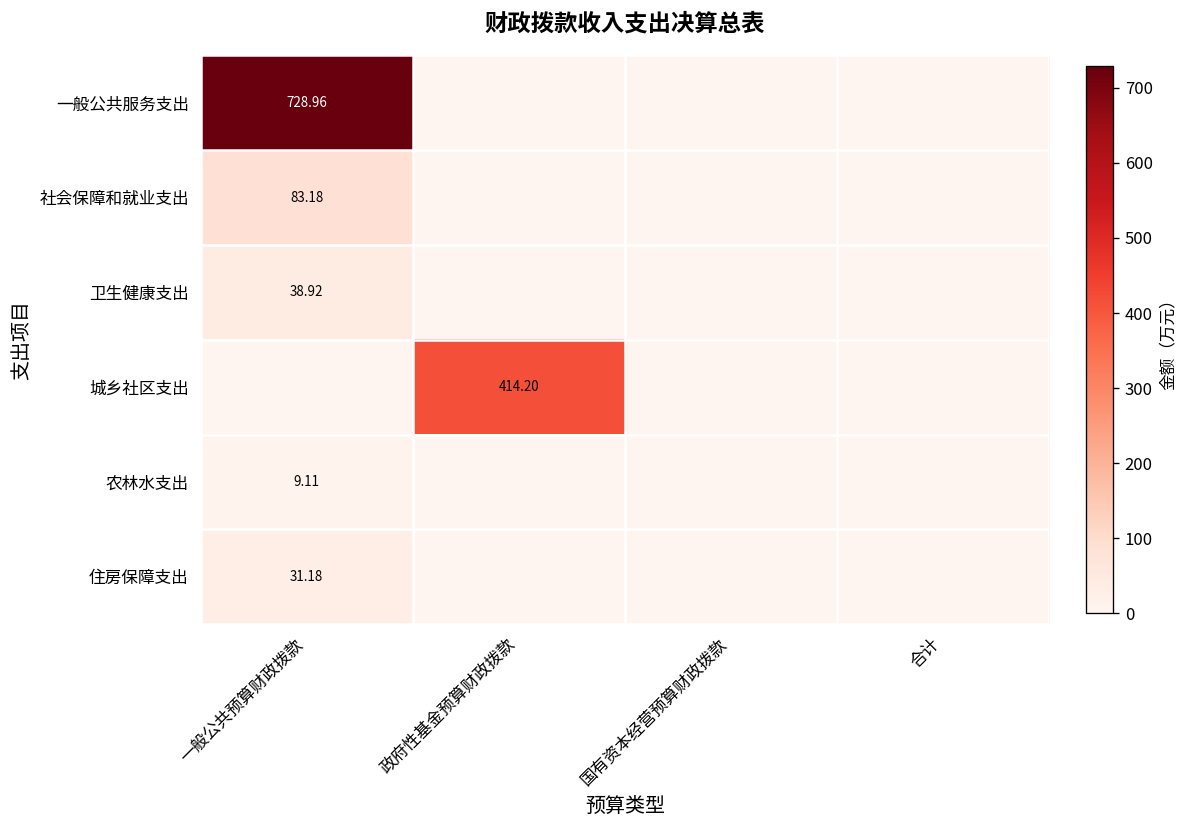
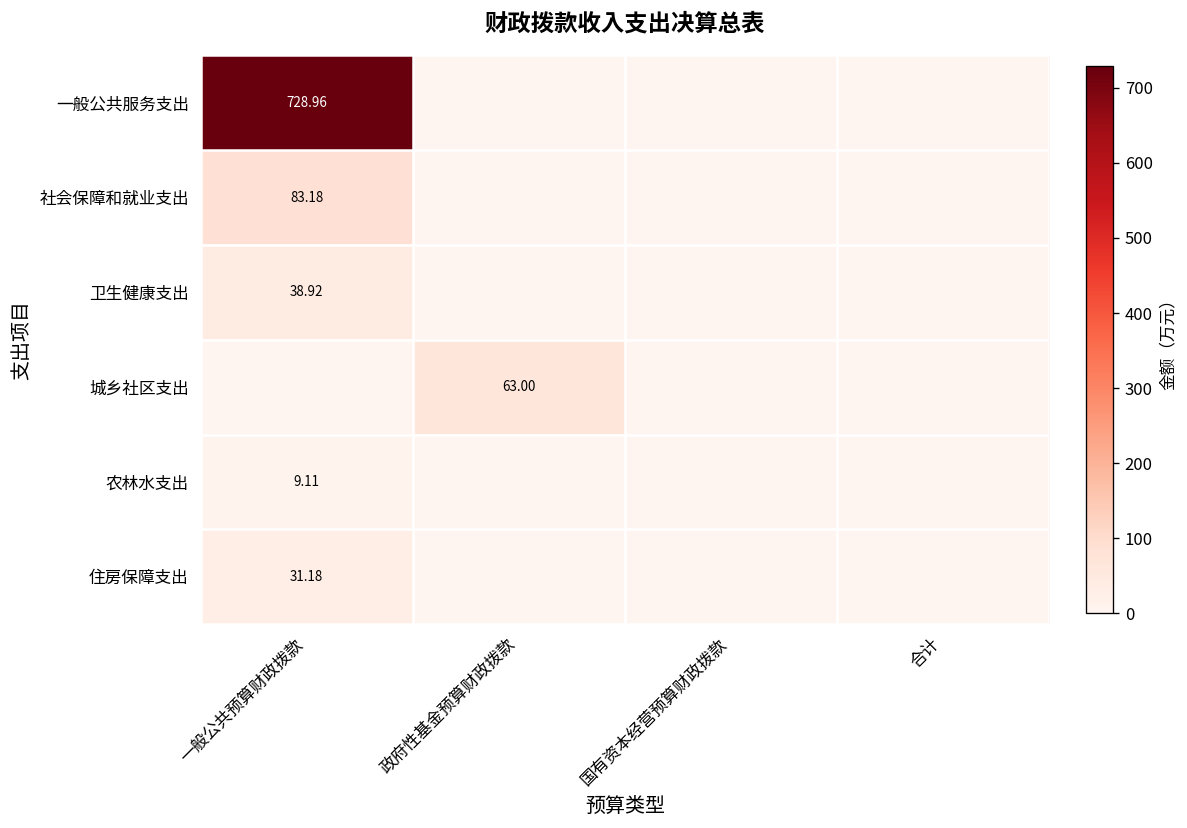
城乡社区支出, 政府性基金预算财政拨款: 414.20 -> 63.00
